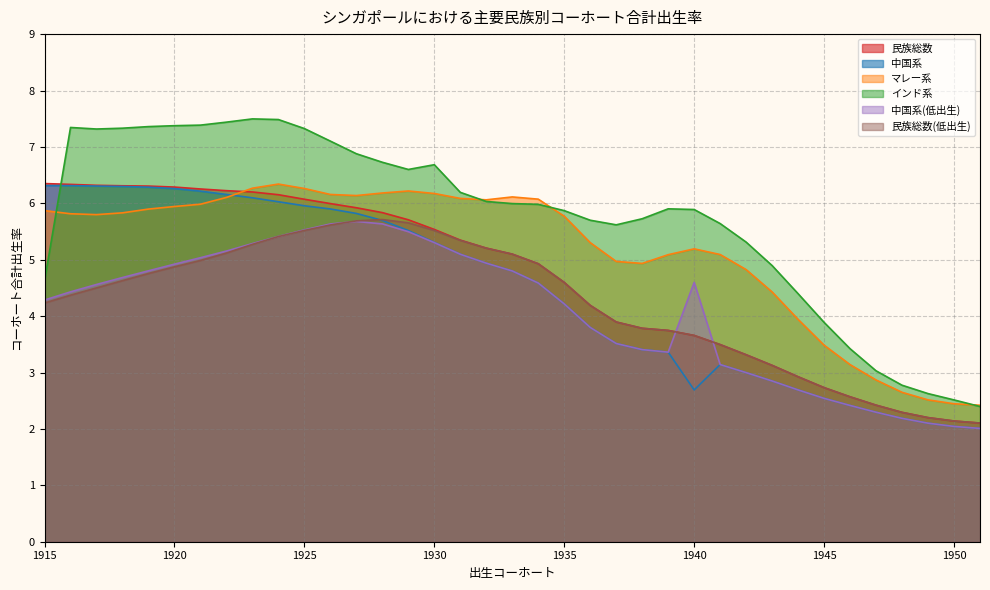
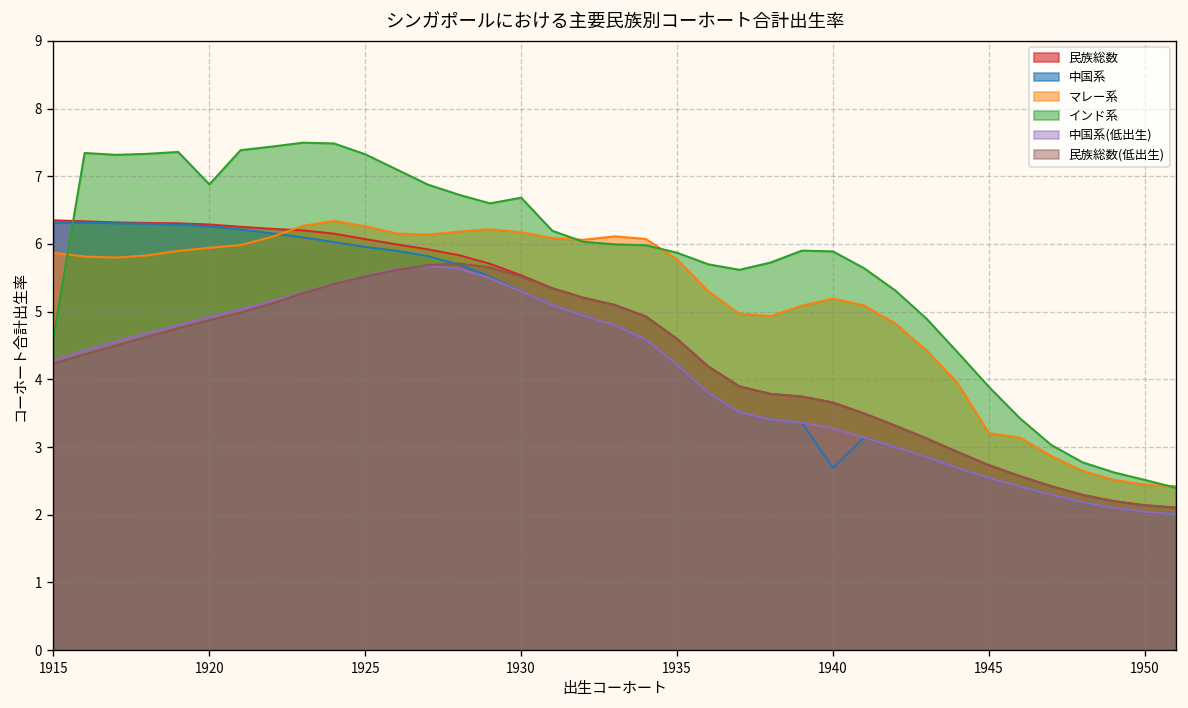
インド系, 1920: 7.4 -> 6.9
中国系(低出生), 1940: 4.6 -> 3.3
マレー系, 1945: 3.5 -> 3.2
